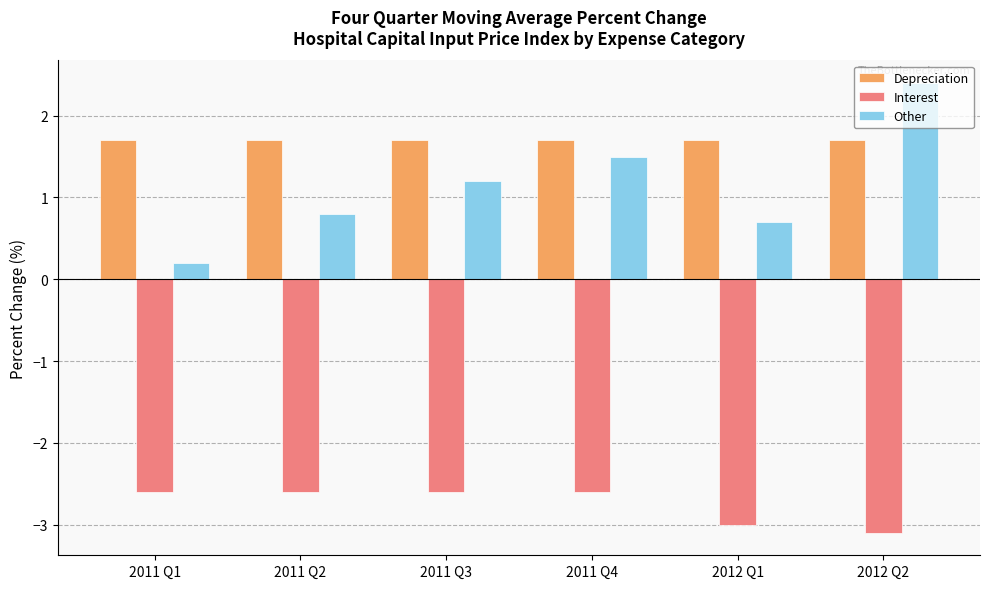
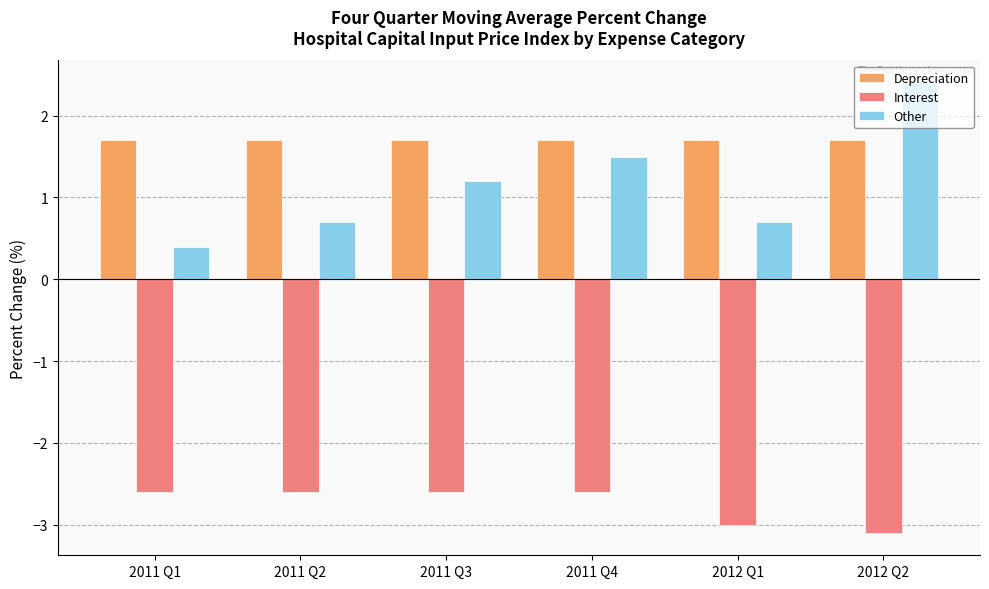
Other, 2011 Q1: 0.2 -> 0.4
Other, 2011 Q2: 0.8 -> 0.7
